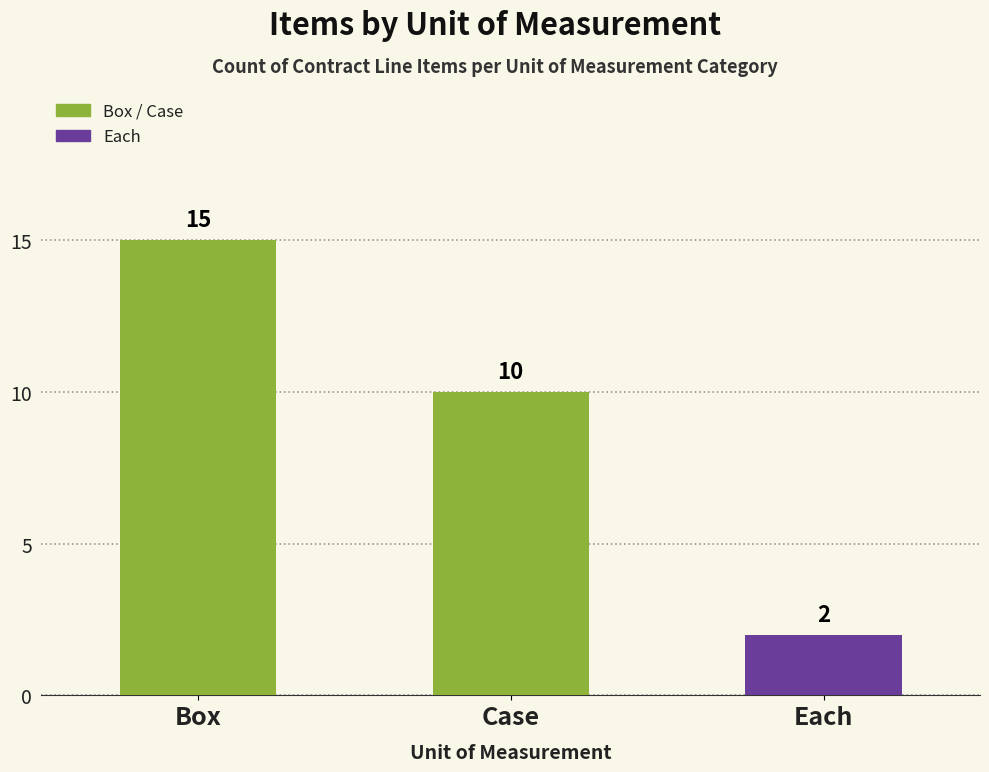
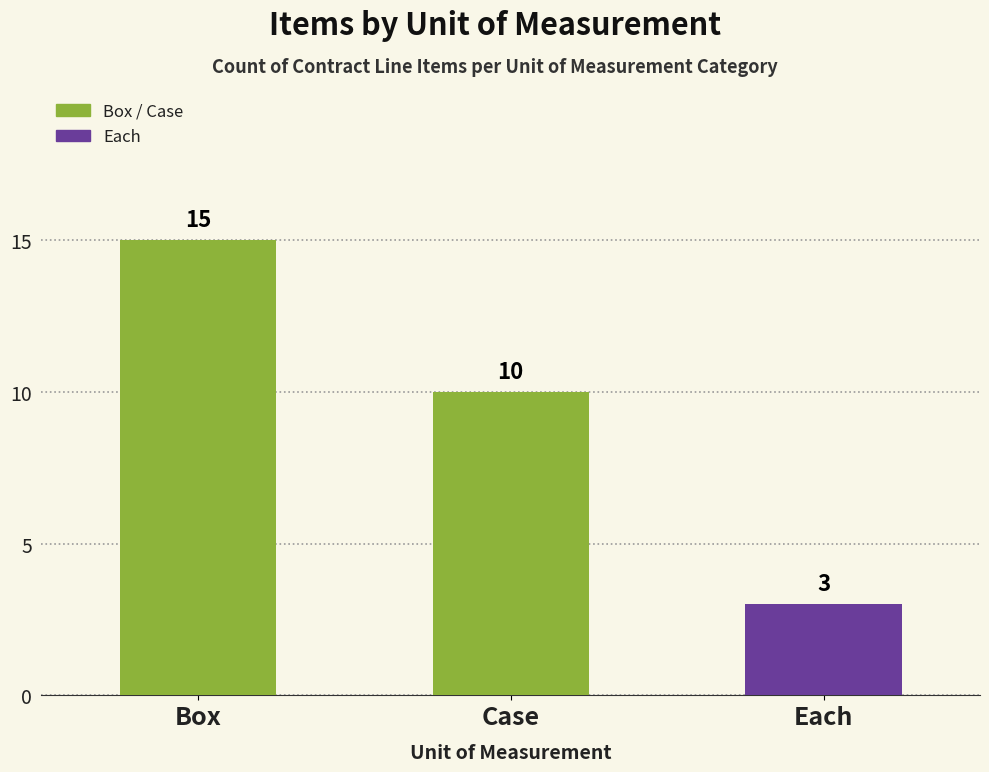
Each: 2 -> 3
